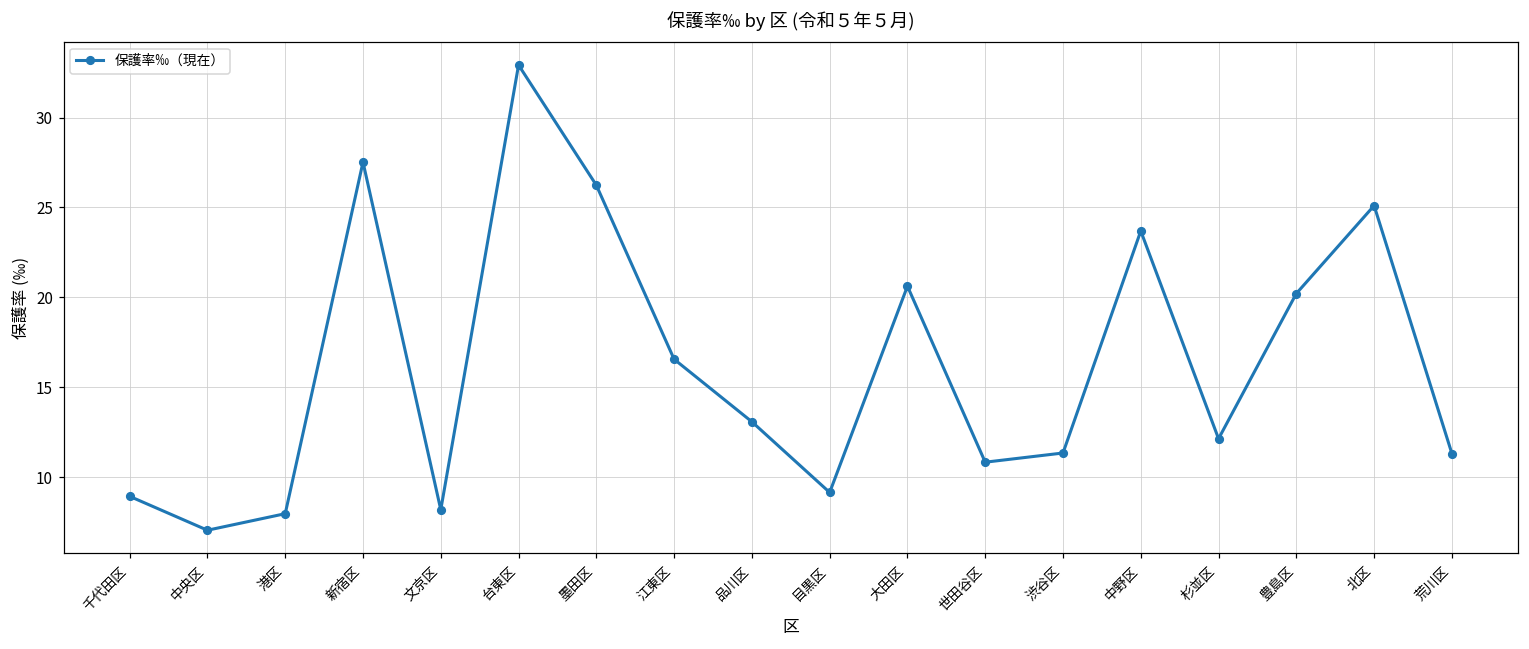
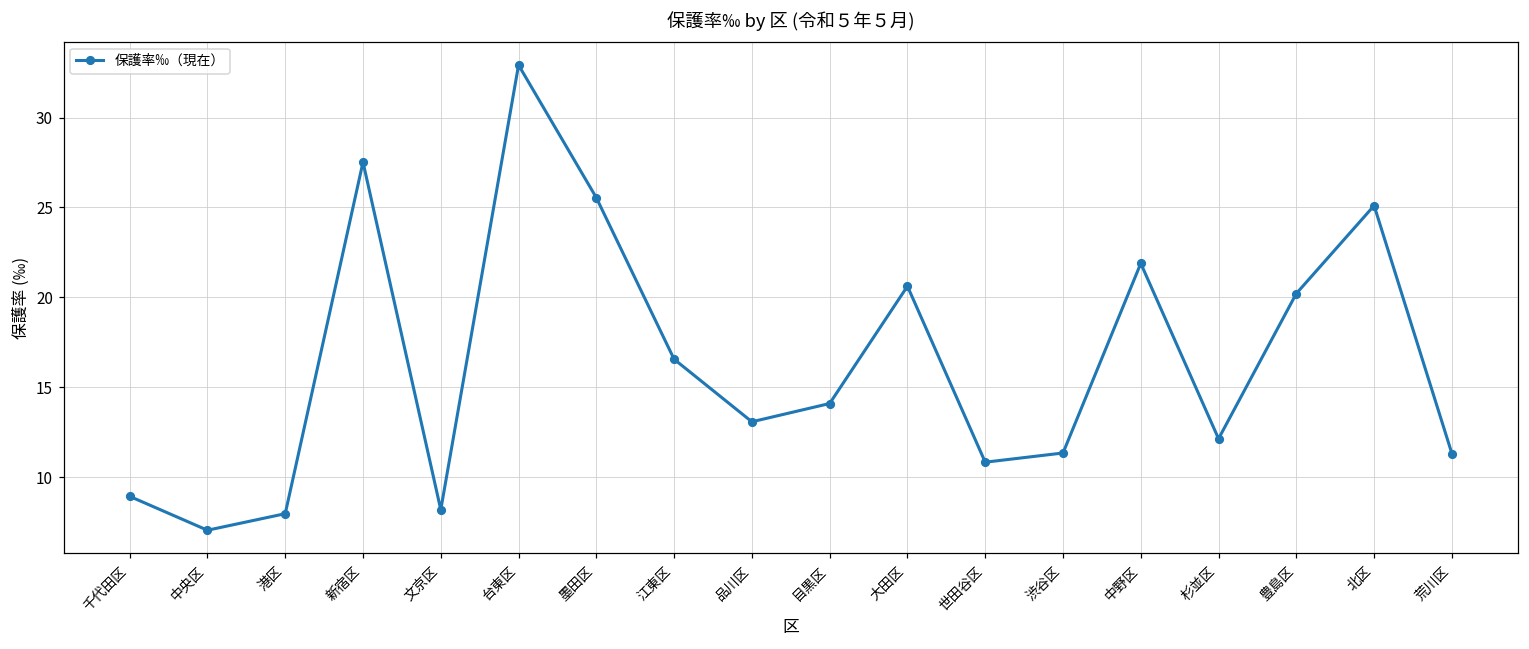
墨田区: 26.2 -> 25.5
目黒区: 9.2 -> 14.1
中野区: 23.7 -> 21.9
